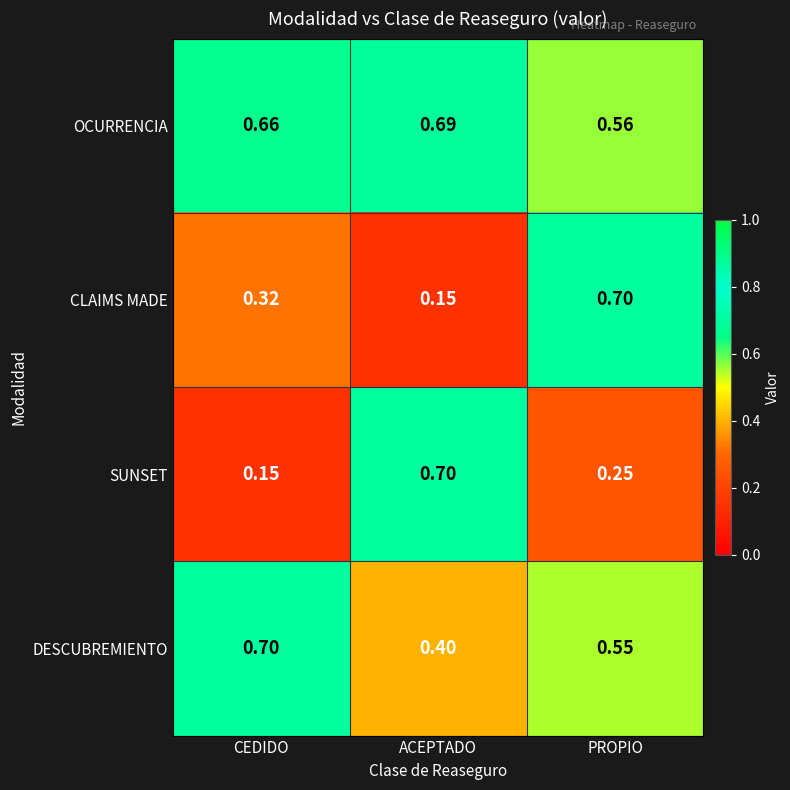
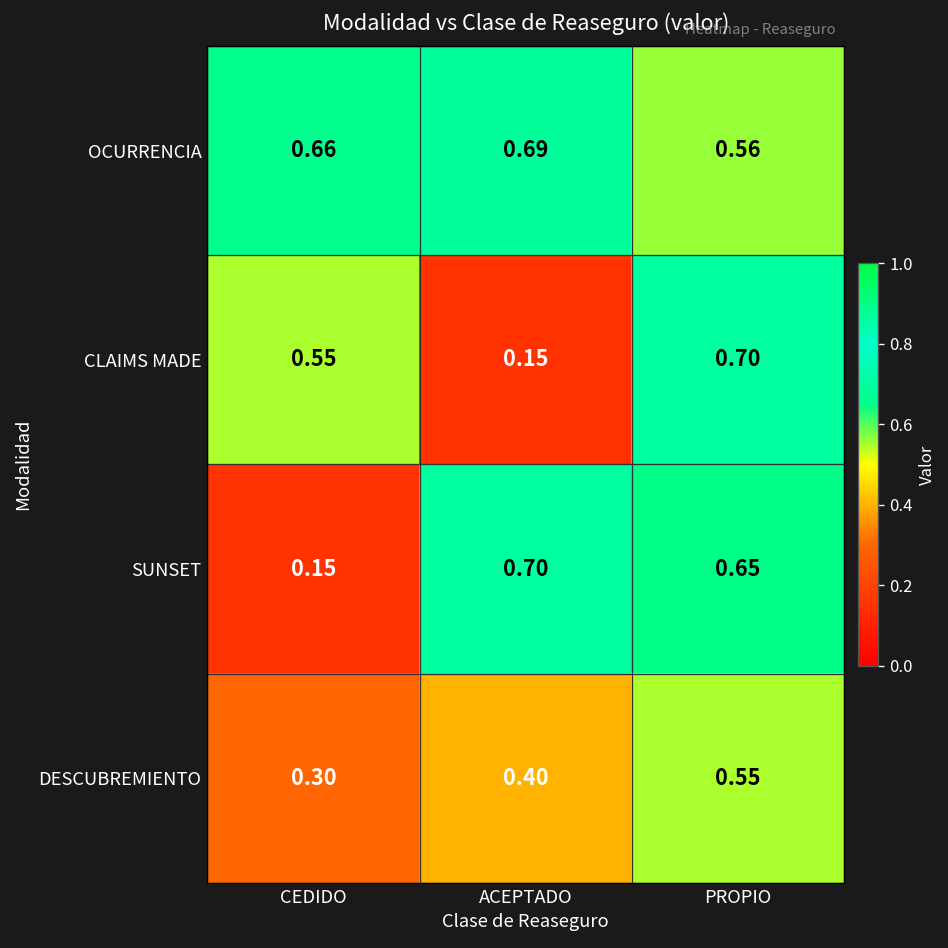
CLAIMS MADE, CEDIDO: 0.32 -> 0.55
SUNSET, PROPIO: 0.25 -> 0.65
DESCUBREMIENTO, CEDIDO: 0.70 -> 0.30
